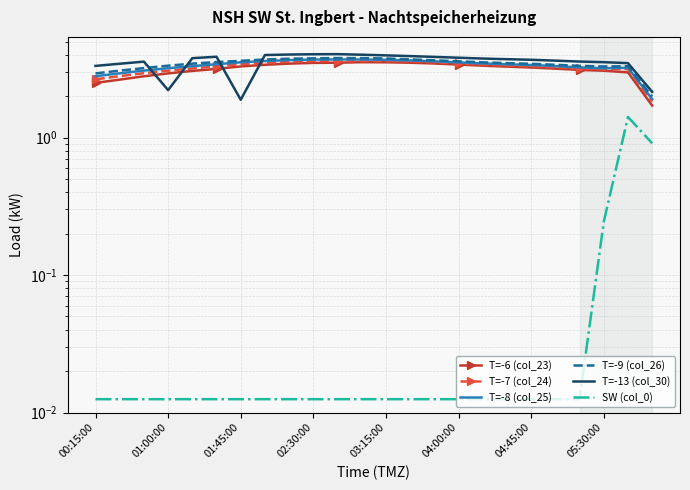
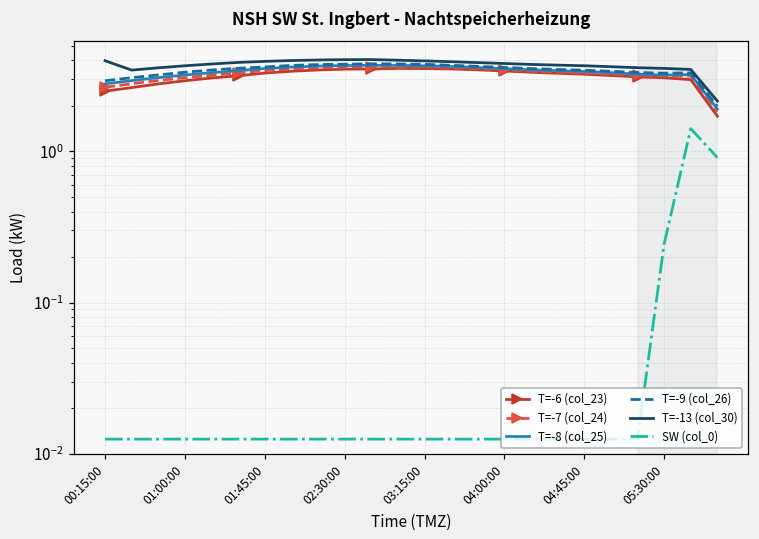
T=-13 (col_30), 00:15:00: 3.3 -> 4.0
T=-13 (col_30), 01:00:00: 2.2 -> 3.7
T=-13 (col_30), 01:45:00: 1.9 -> 3.9
